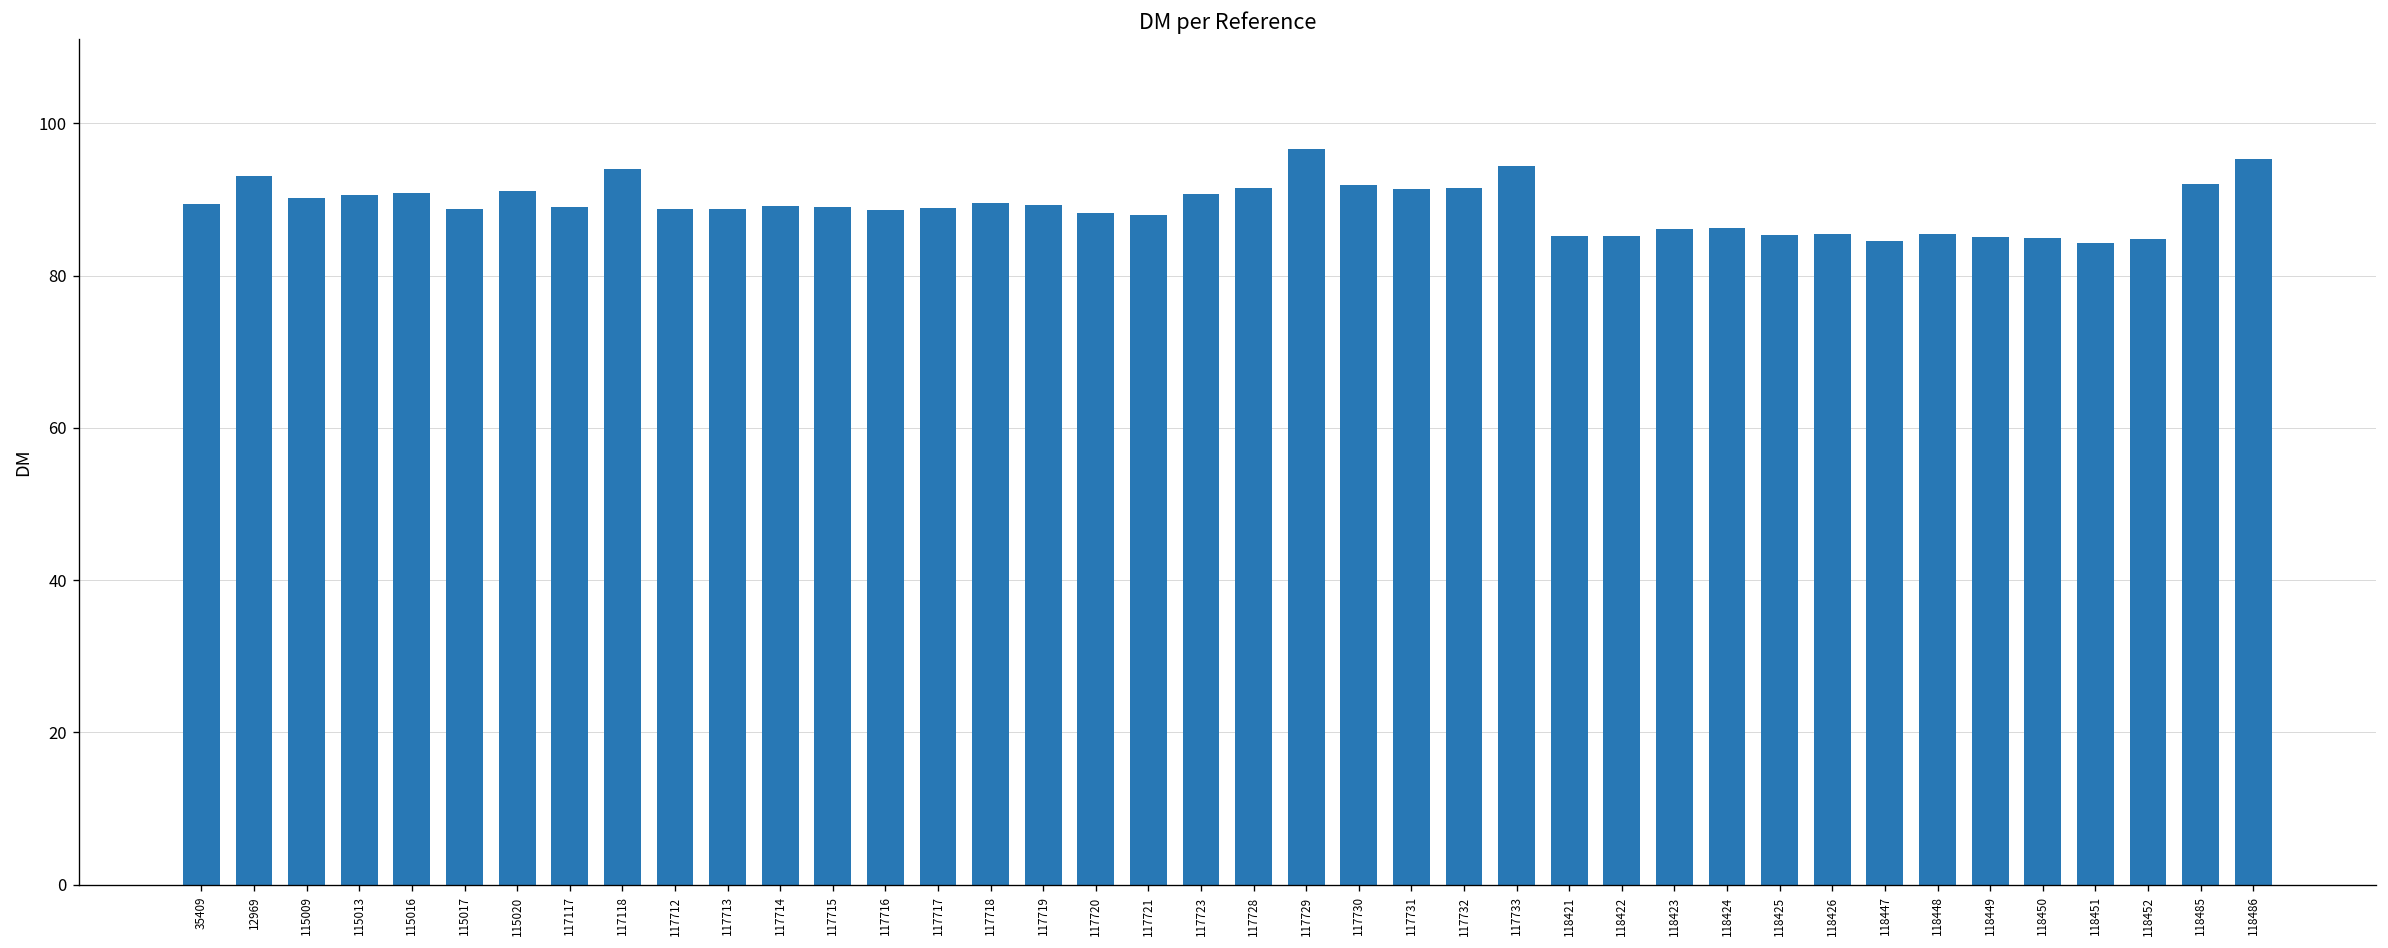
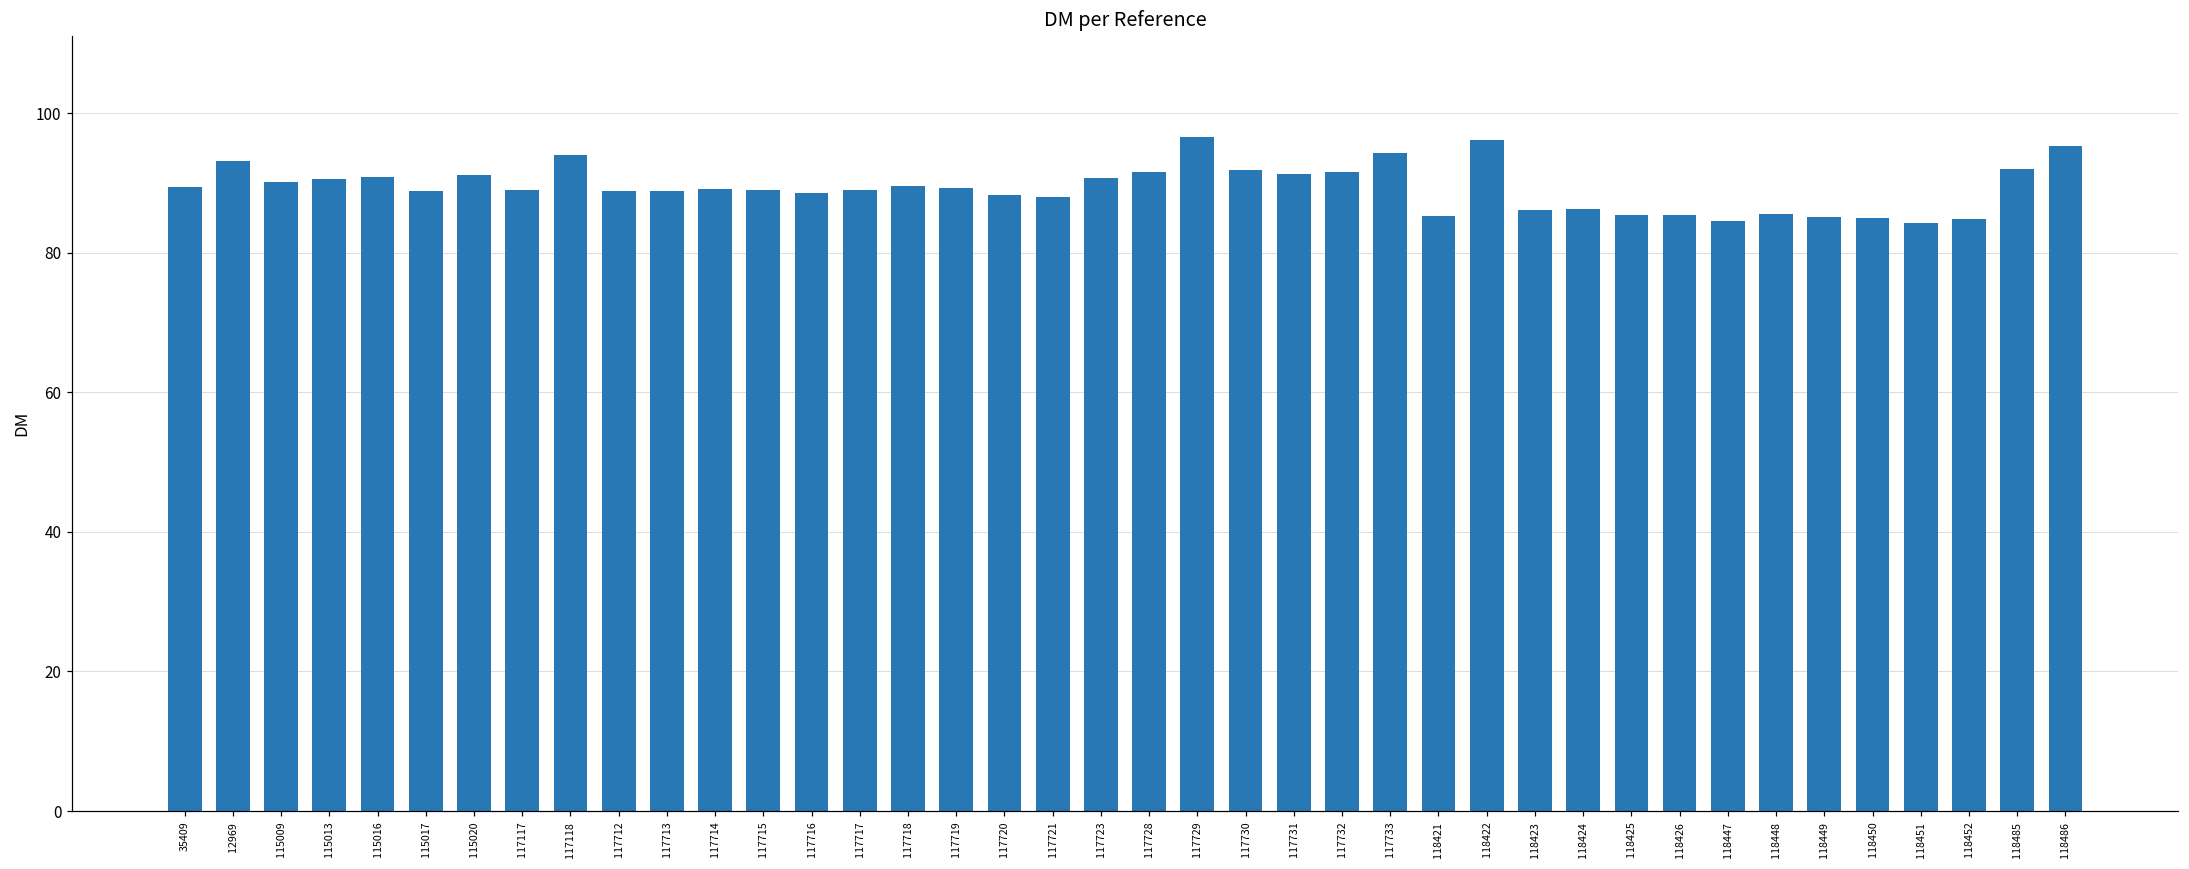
118422: 85 -> 96
